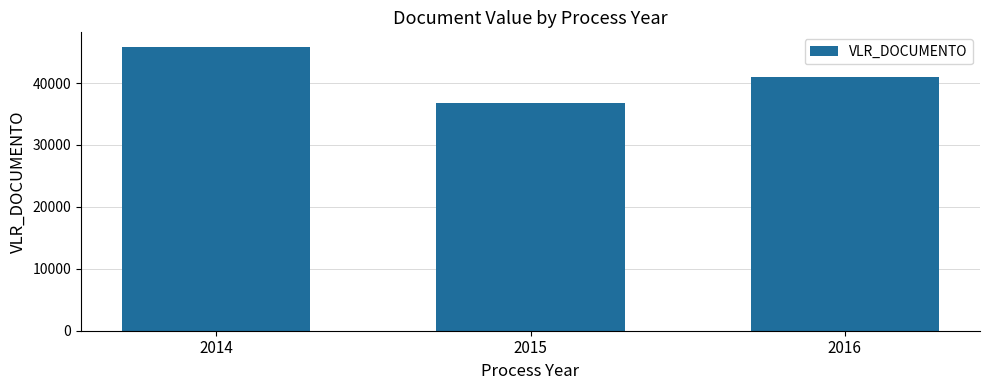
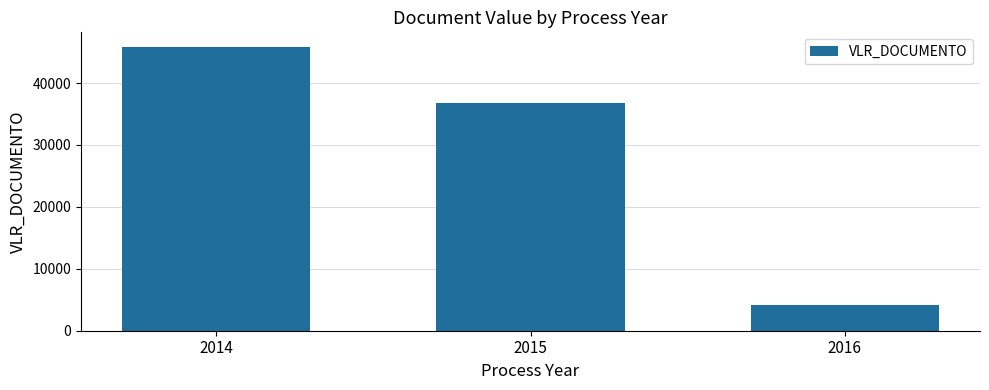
2016: 41000 -> 4000
